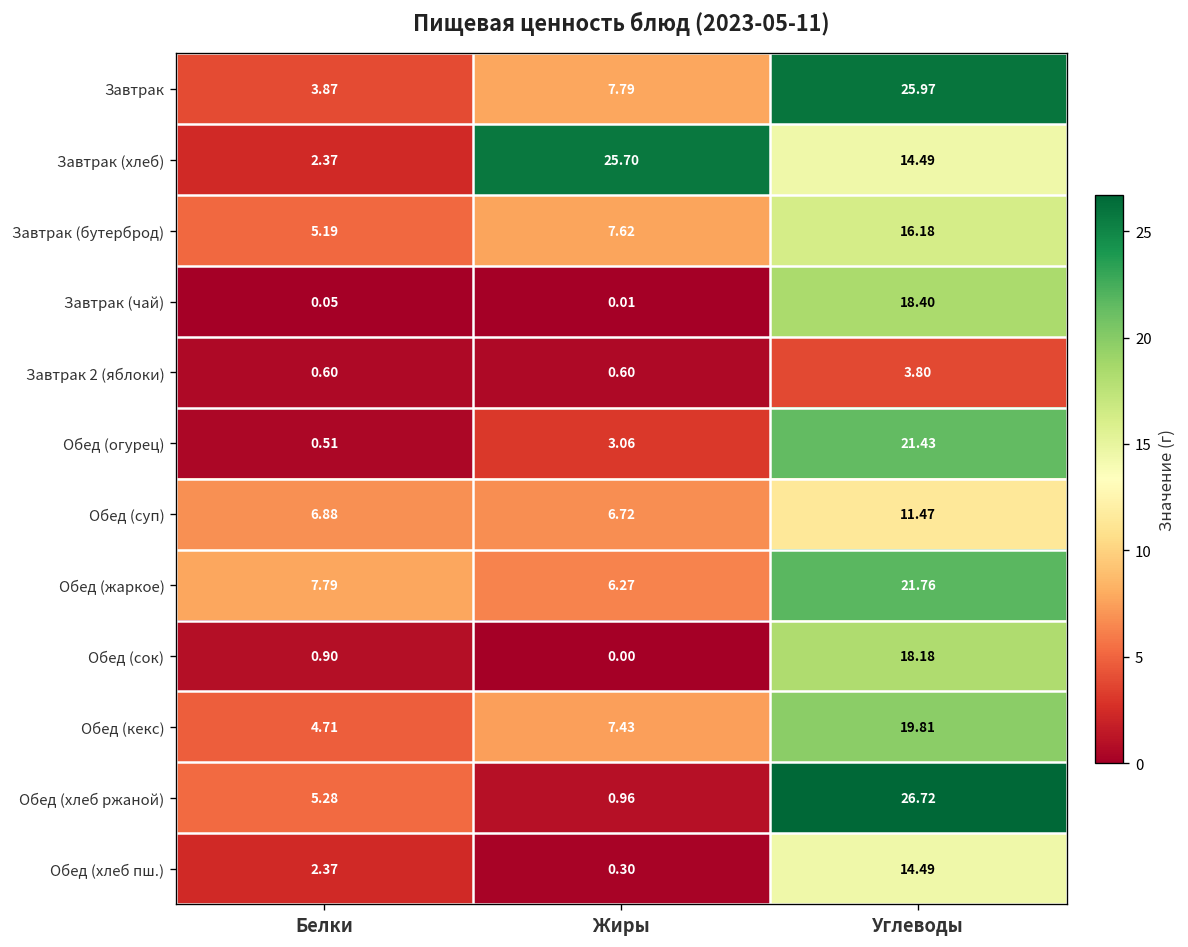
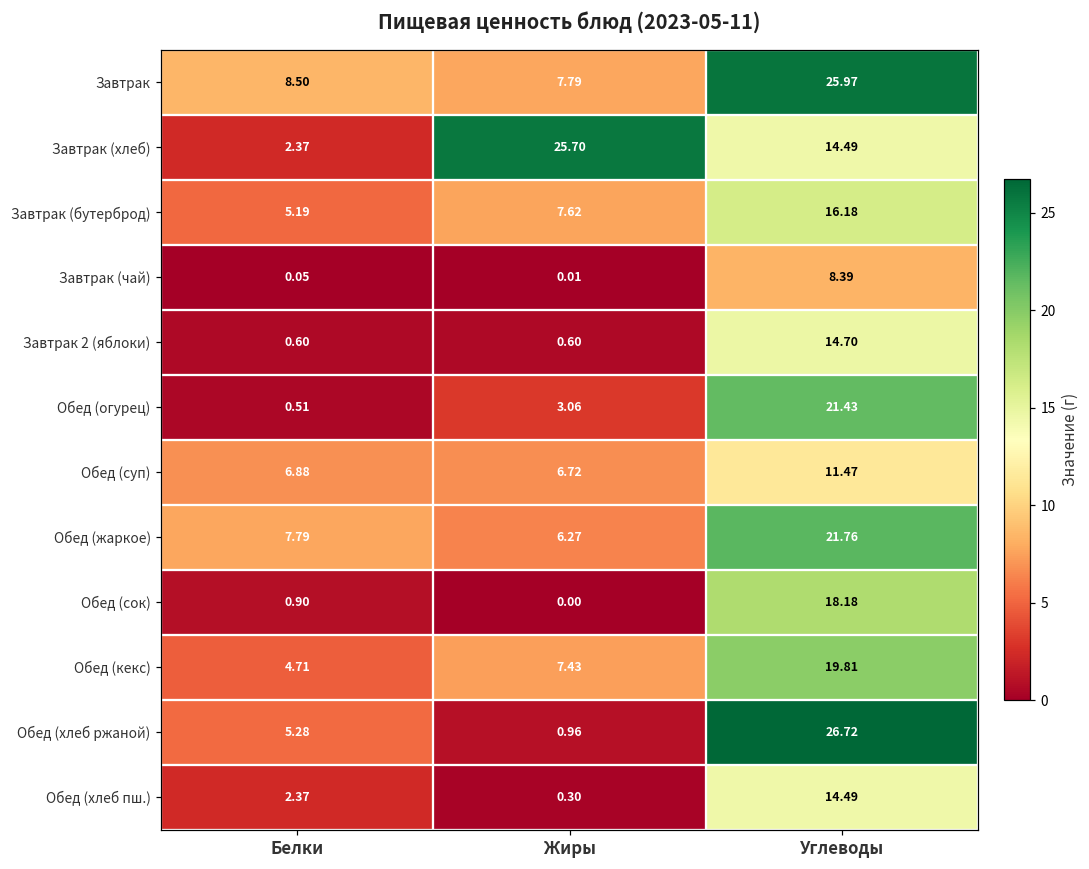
Завтрак, Белки: 3.87 -> 8.50
Завтрак (чай), Углеводы: 18.40 -> 8.39
Завтрак 2 (яблоки), Углеводы: 3.80 -> 14.70
